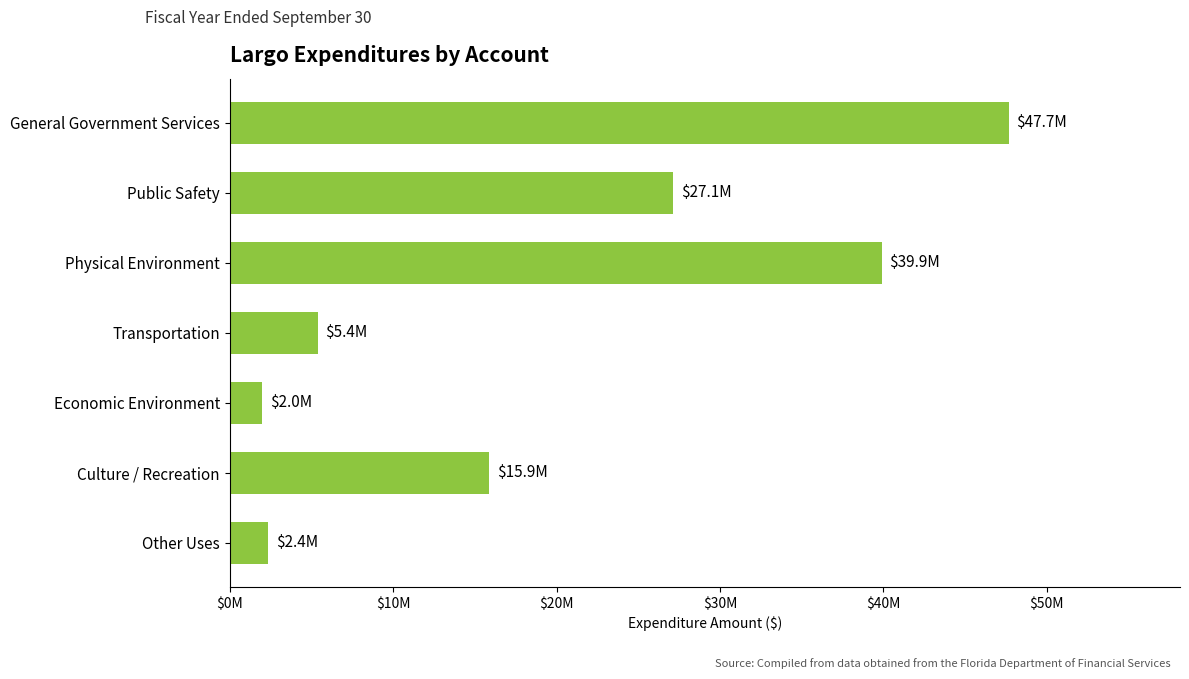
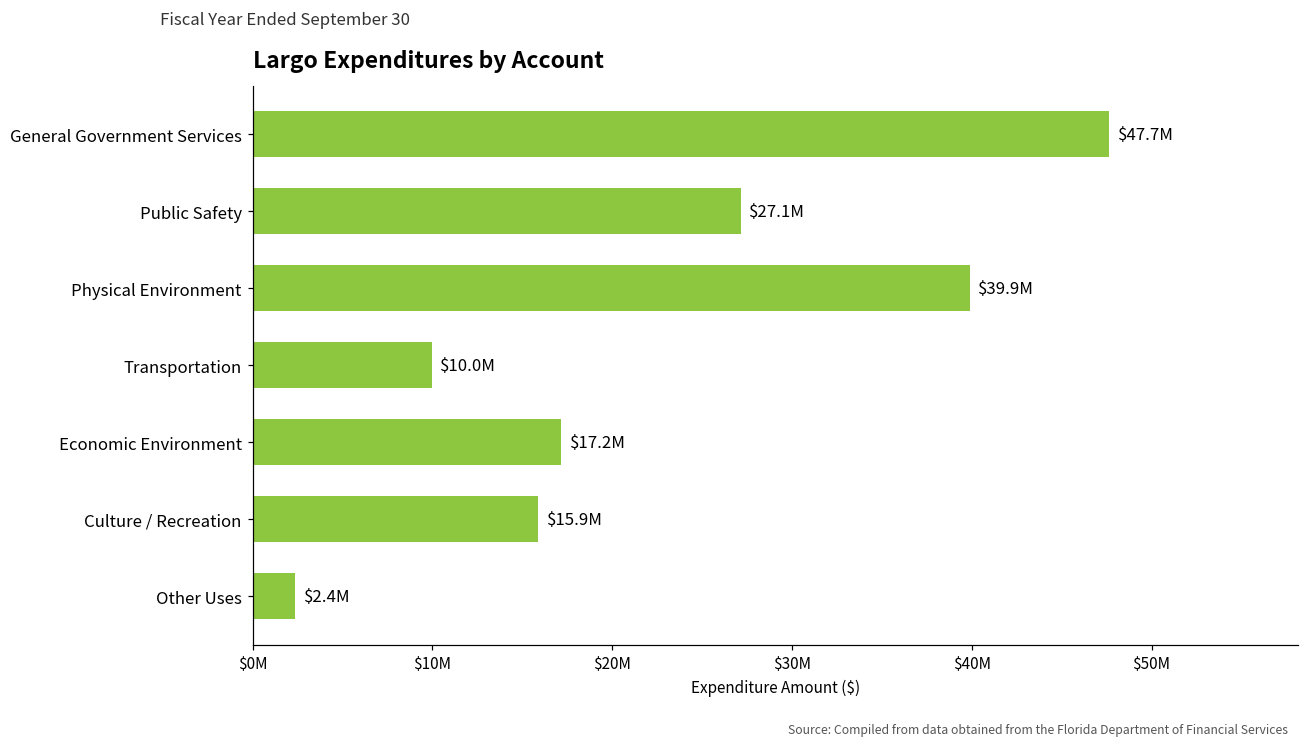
Transportation: $5.4M -> $10.0M
Economic Environment: $2.0M -> $17.2M
